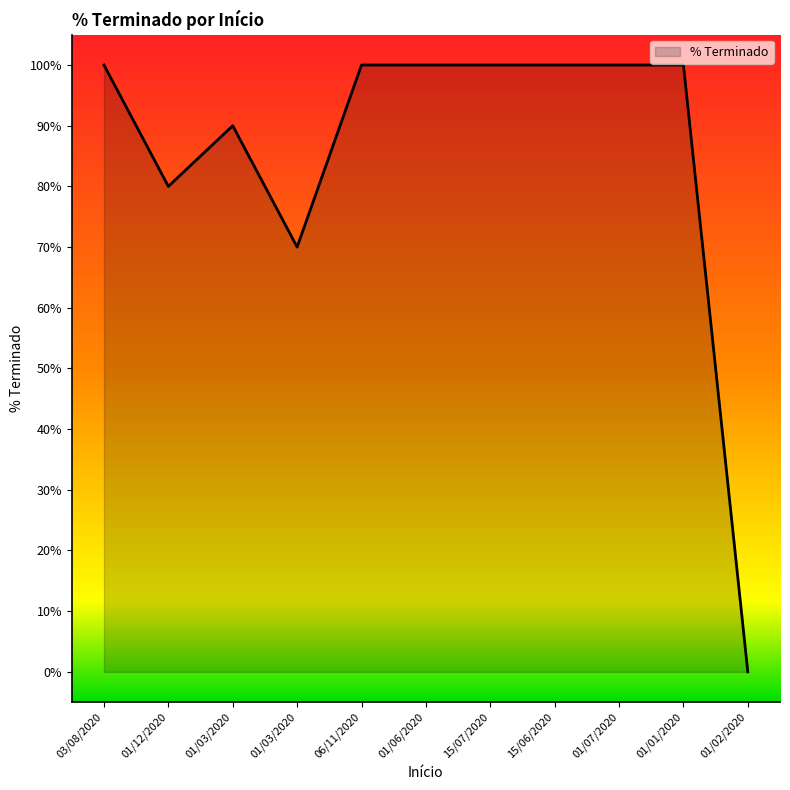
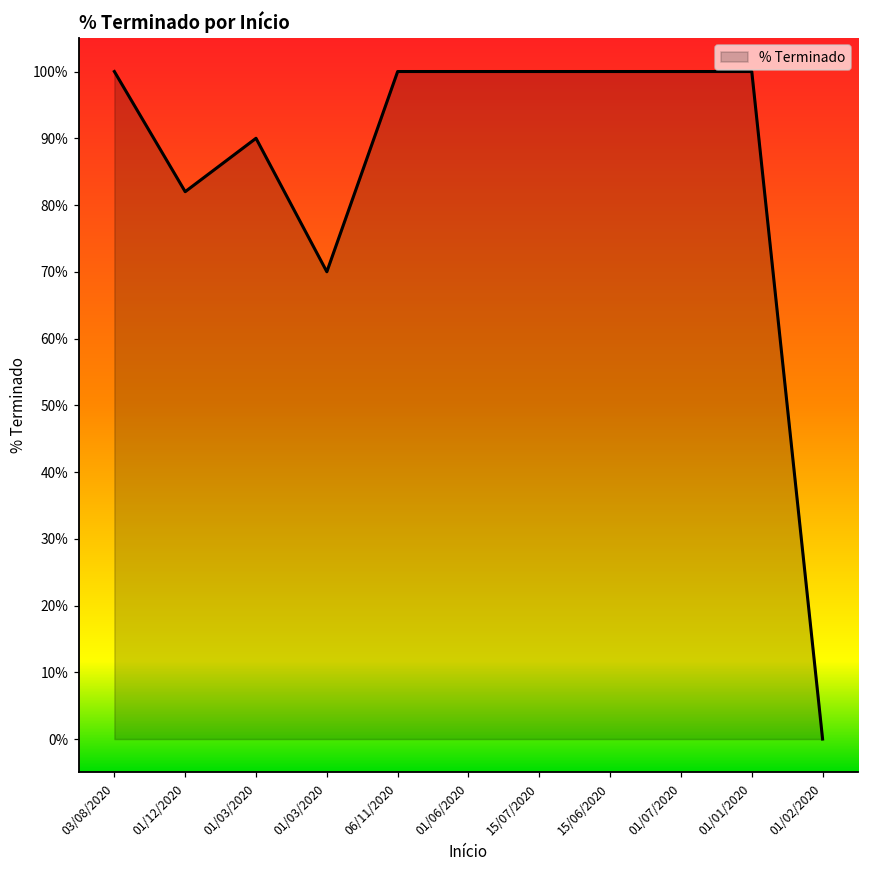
01/12/2020: 80% -> 82%
